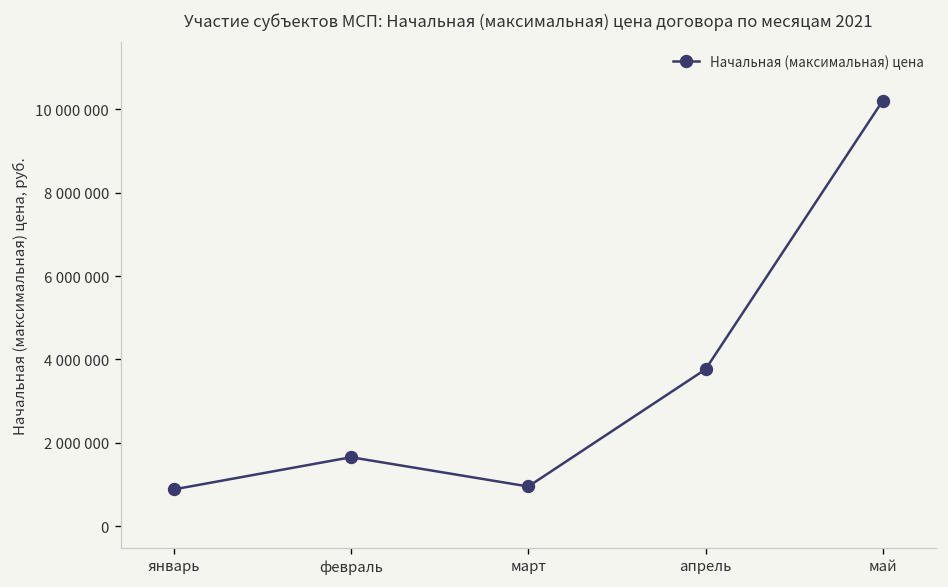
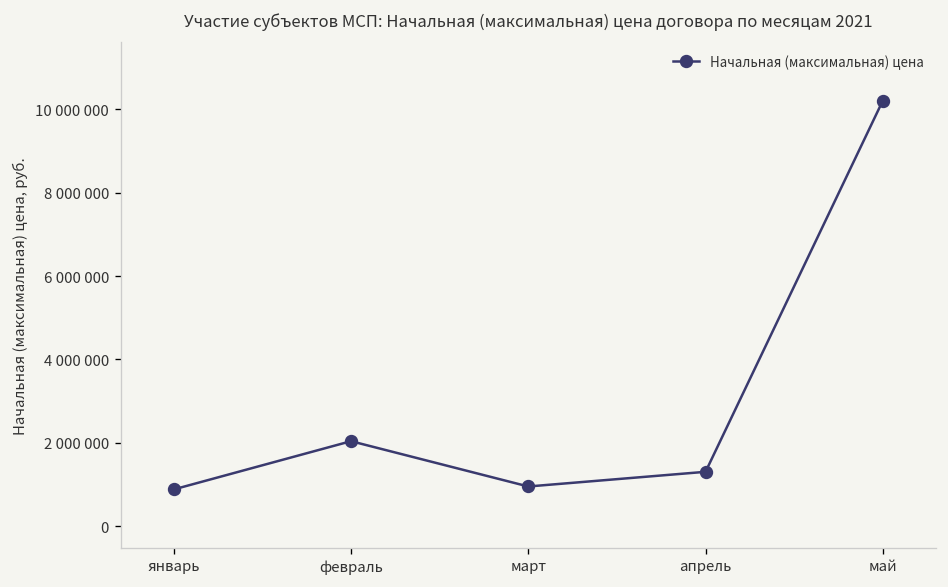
февраль: 1700000 -> 2000000
апрель: 3800000 -> 1300000
